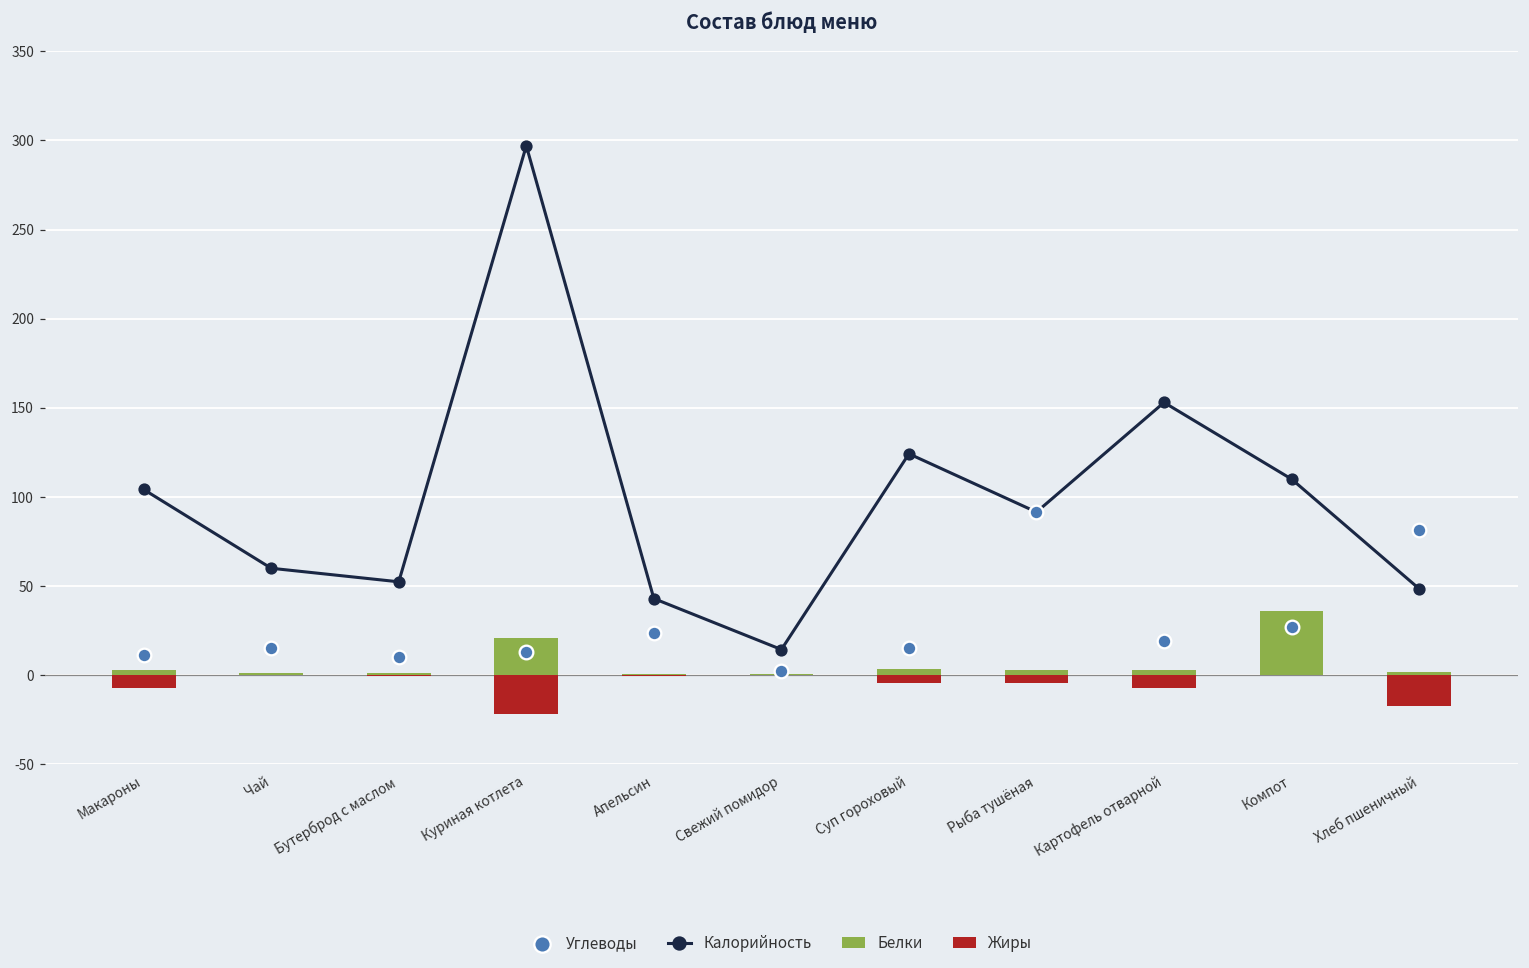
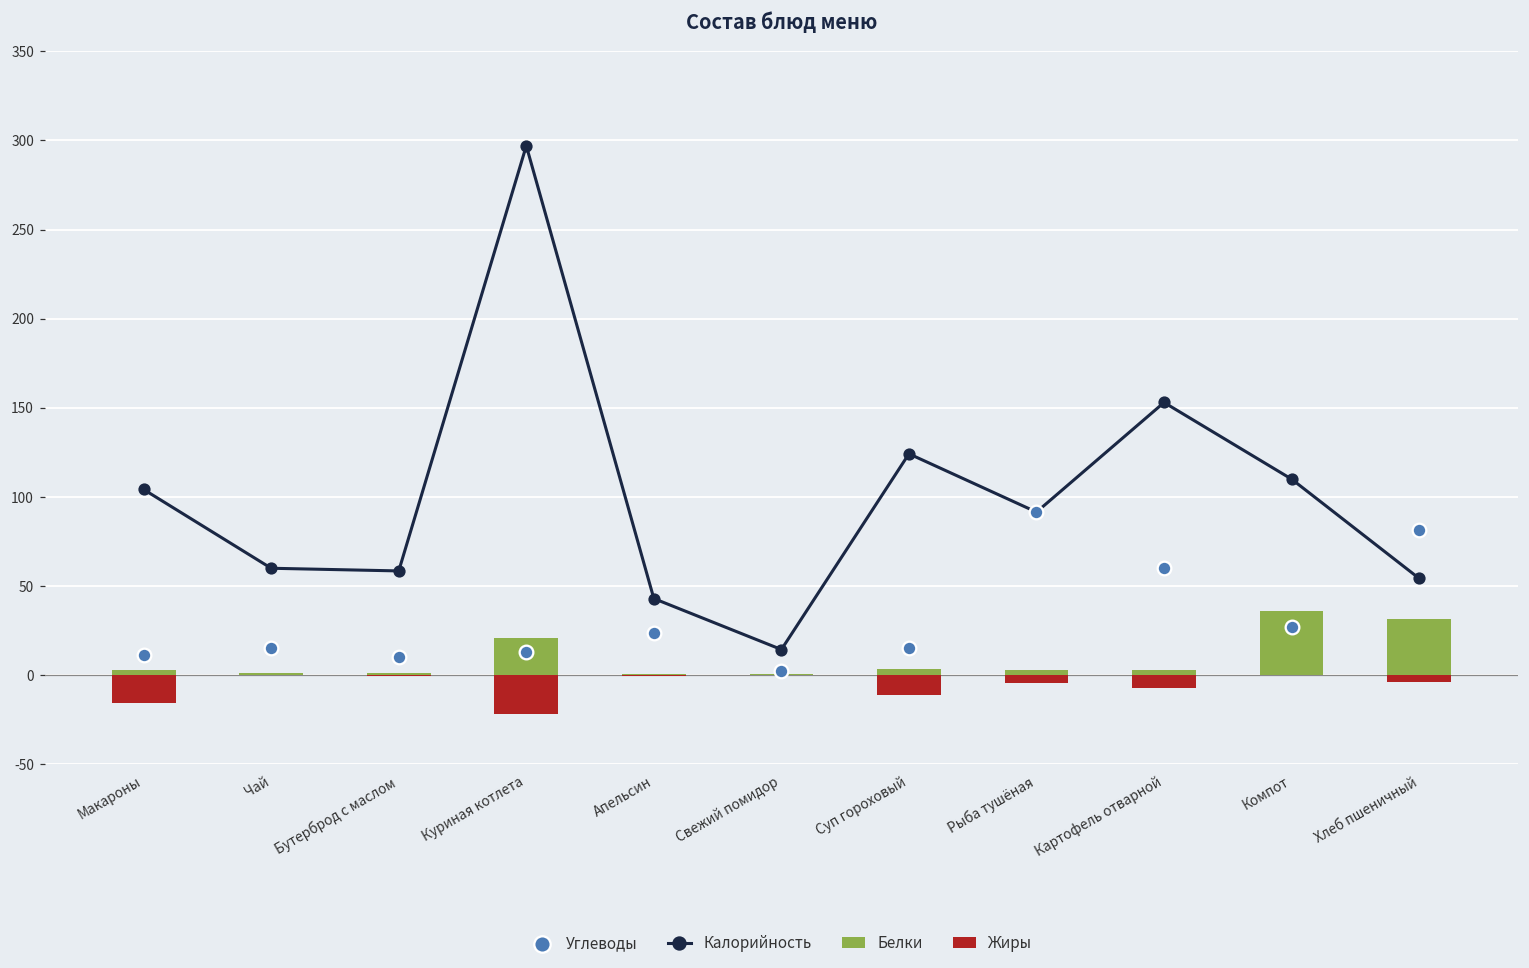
Жиры, Макароны: -7 -> -16
Калорийность, Бутерброд с маслом: 52 -> 59
Жиры, Суп гороховый: -4 -> -11
Углеводы, Картофель отварной: 19 -> 60
Калорийность, Хлеб пшеничный: 49 -> 54
Белки, Хлеб пшеничный: 2 -> 31
Жиры, Хлеб пшеничный: -18 -> -4
